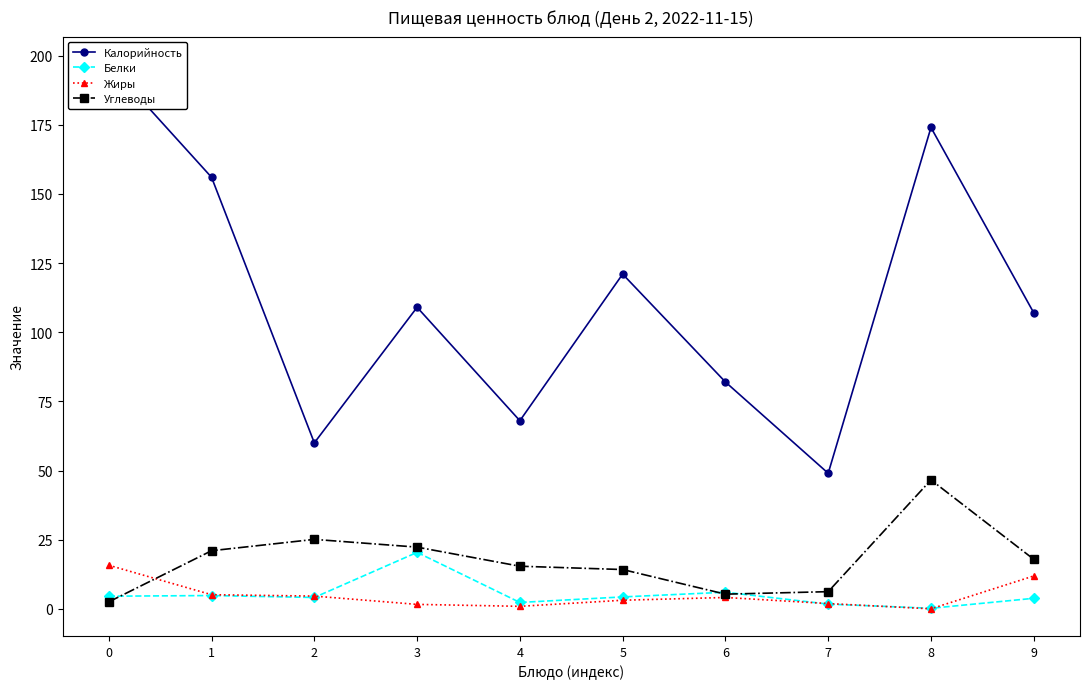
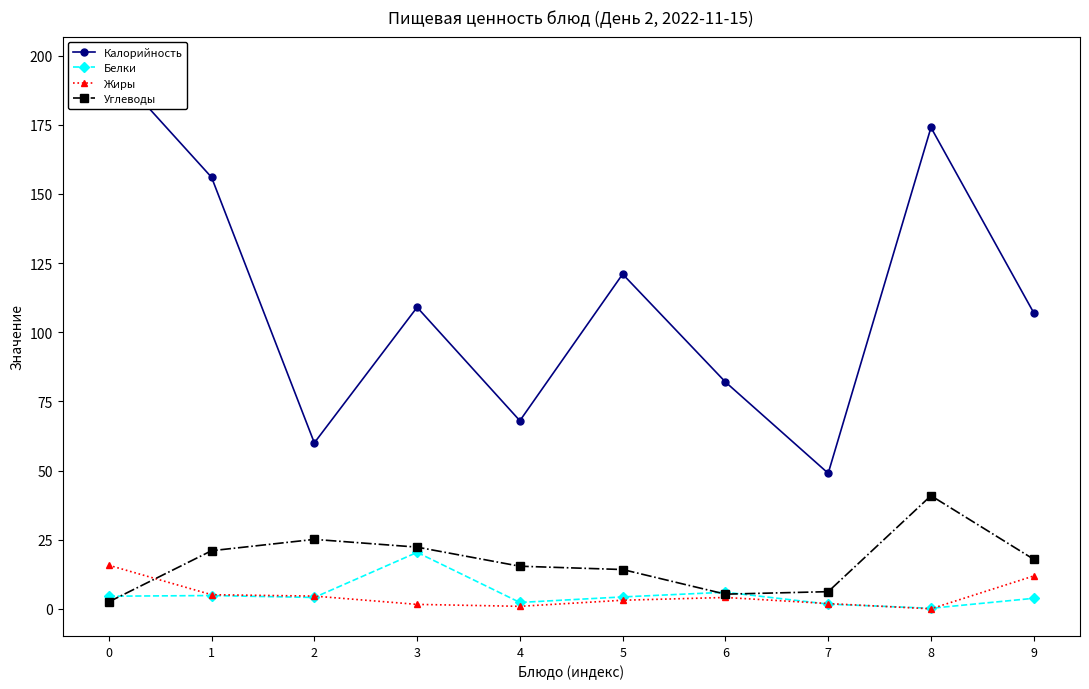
Углеводы, 8: 47 -> 41
